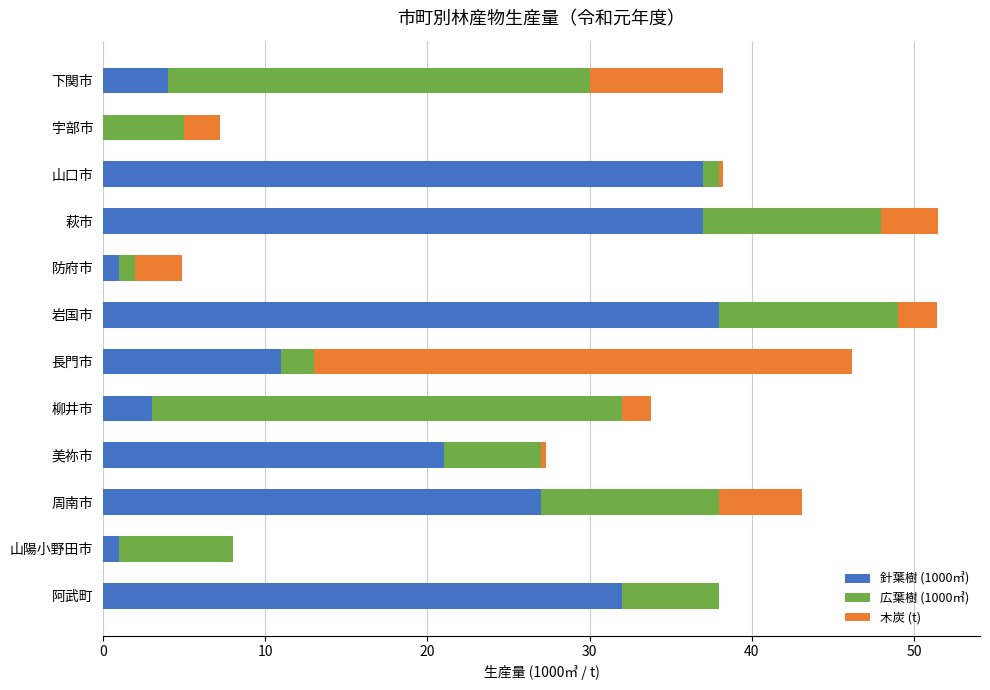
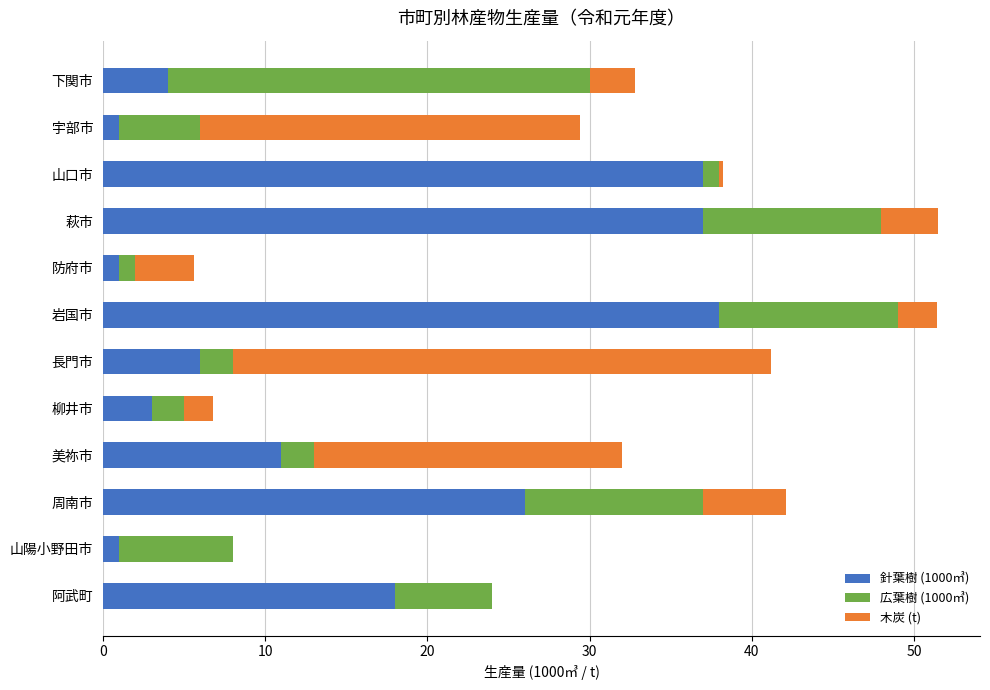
木炭 (t), 下関市: 8.2 -> 2.8
針葉樹 (1000㎥), 宇部市: 0 -> 1
木炭 (t), 宇部市: 2.2 -> 23.4
木炭 (t), 防府市: 2.9 -> 3.6
針葉樹 (1000㎥), 長門市: 11 -> 6
広葉樹 (1000㎥), 柳井市: 29 -> 2
針葉樹 (1000㎥), 美祢市: 21 -> 11
広葉樹 (1000㎥), 美祢市: 6 -> 2
木炭 (t), 美祢市: 0.3 -> 19.0
針葉樹 (1000㎥), 周南市: 27 -> 26
針葉樹 (1000㎥), 阿武町: 32 -> 18
